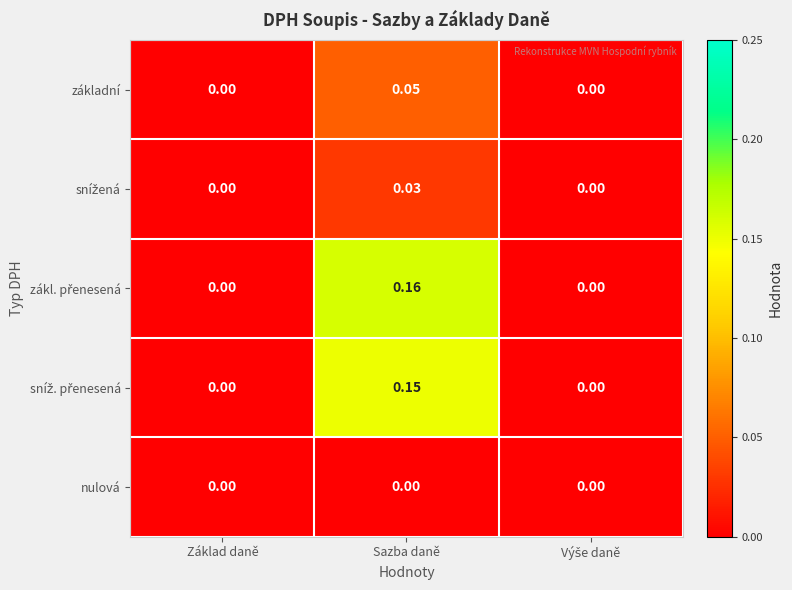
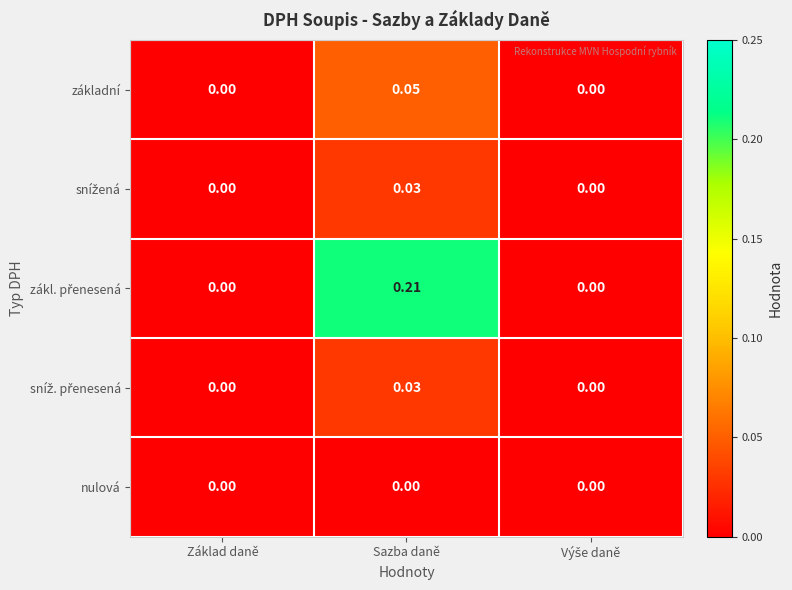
zákl. přenesená, Sazba daně: 0.16 -> 0.21
sníž. přenesená, Sazba daně: 0.15 -> 0.03
